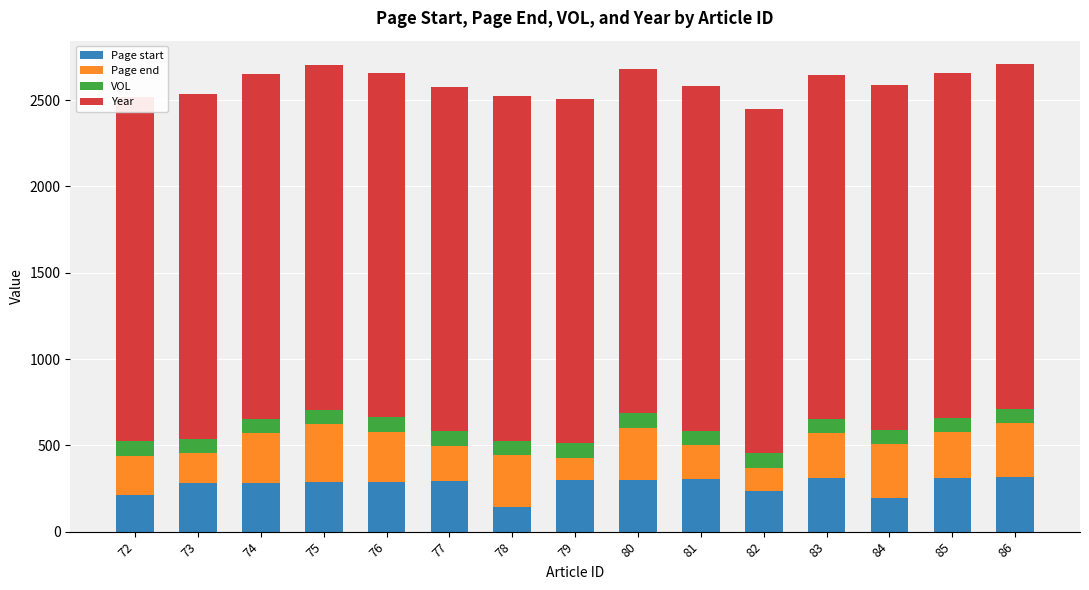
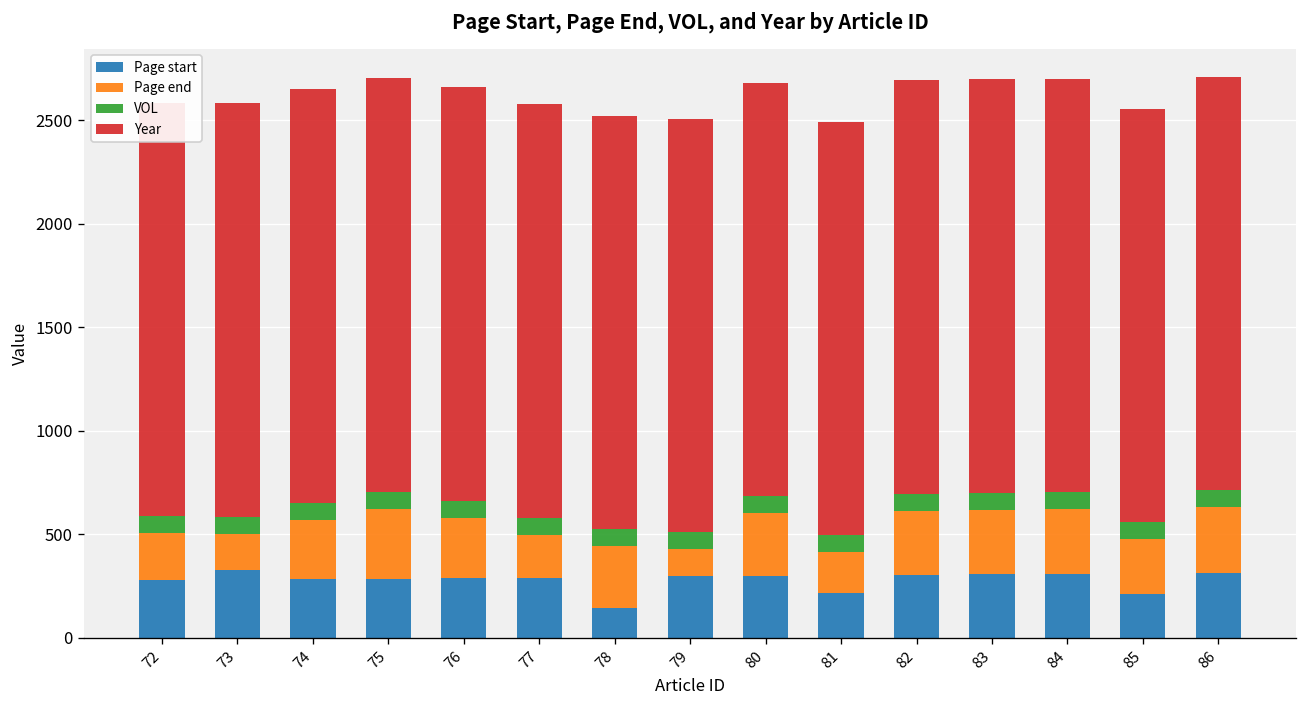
Page start, 72: 210 -> 280
Page start, 73: 280 -> 330
Page start, 81: 300 -> 220
Page start, 82: 230 -> 310
Page end, 82: 140 -> 310
Page end, 83: 260 -> 310
Page start, 84: 190 -> 310
Page start, 85: 310 -> 210
